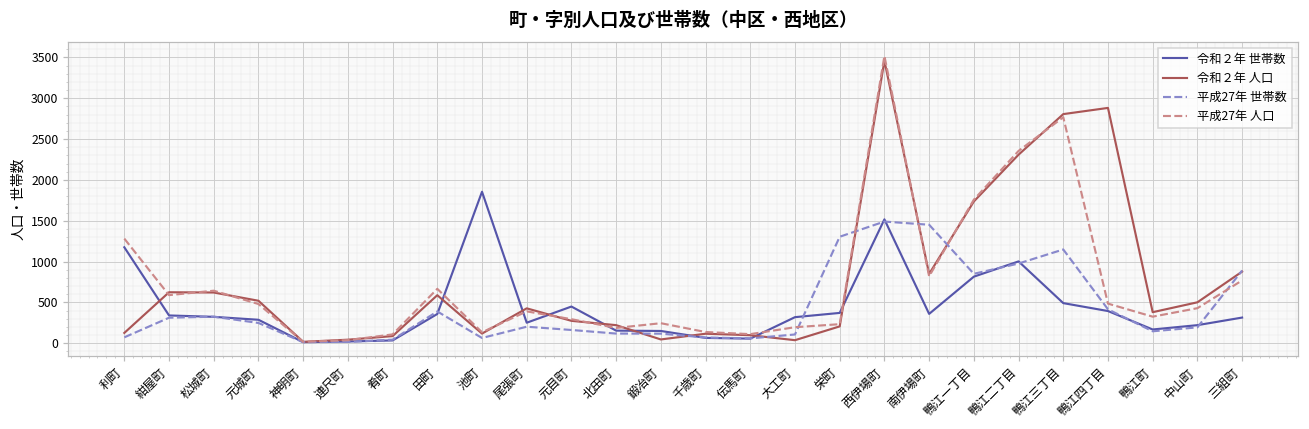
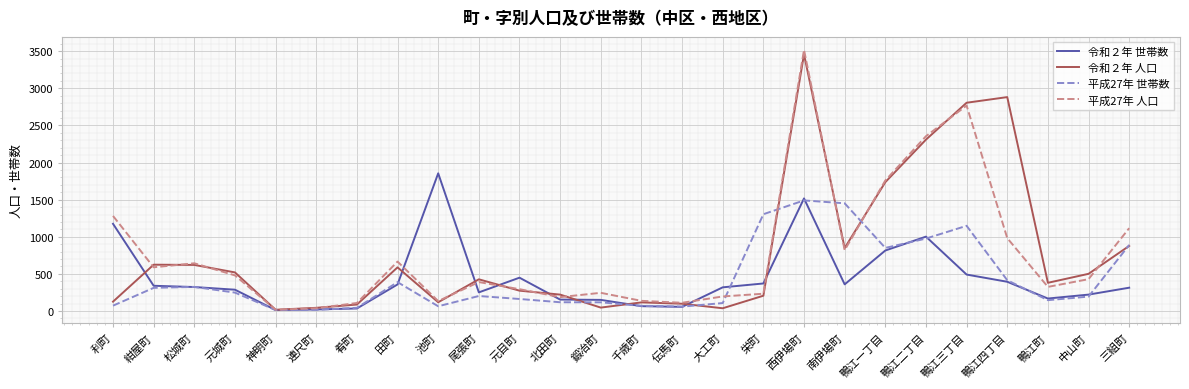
平成27年 人口, 鴨江四丁目: 500 -> 1000
平成27年 人口, 三組町: 800 -> 1100
